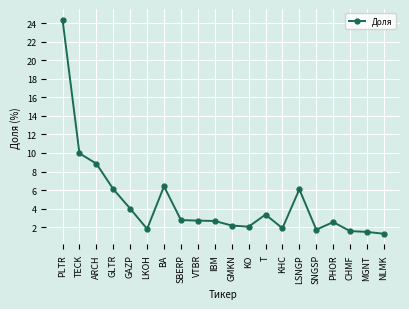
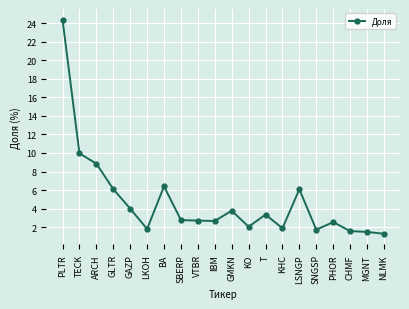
GMKN: 2 -> 4
